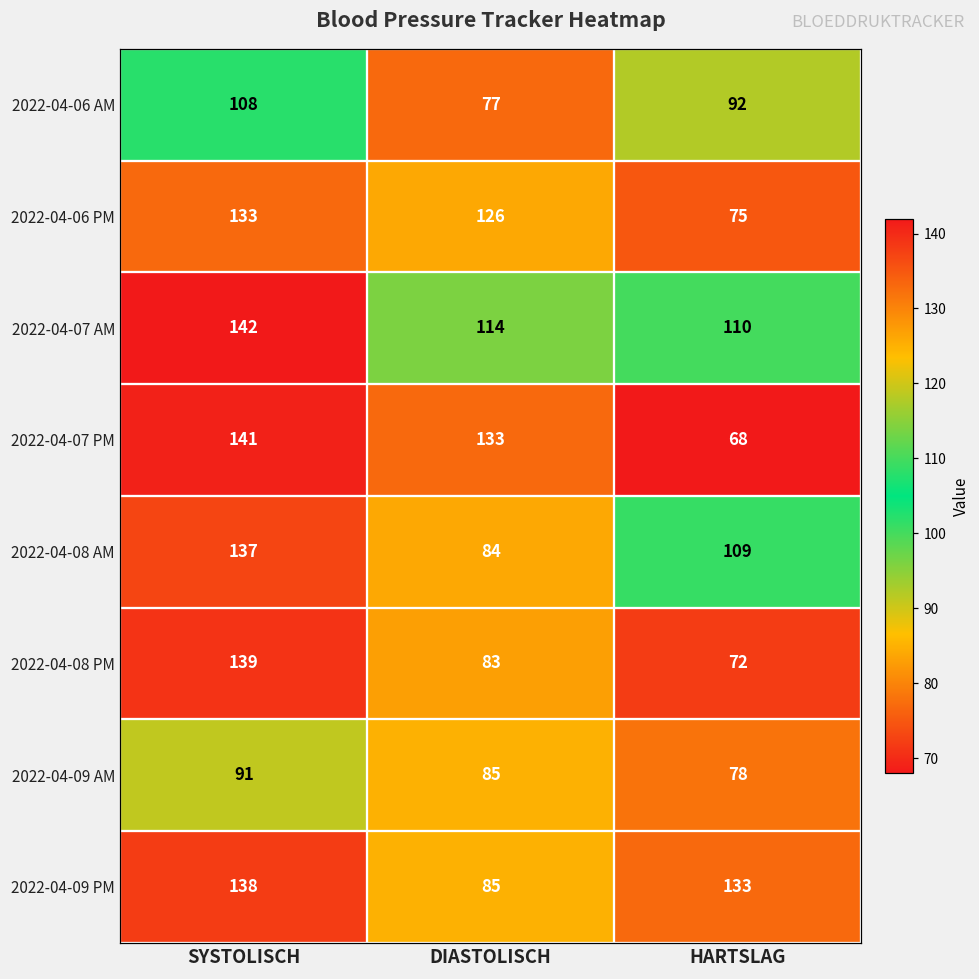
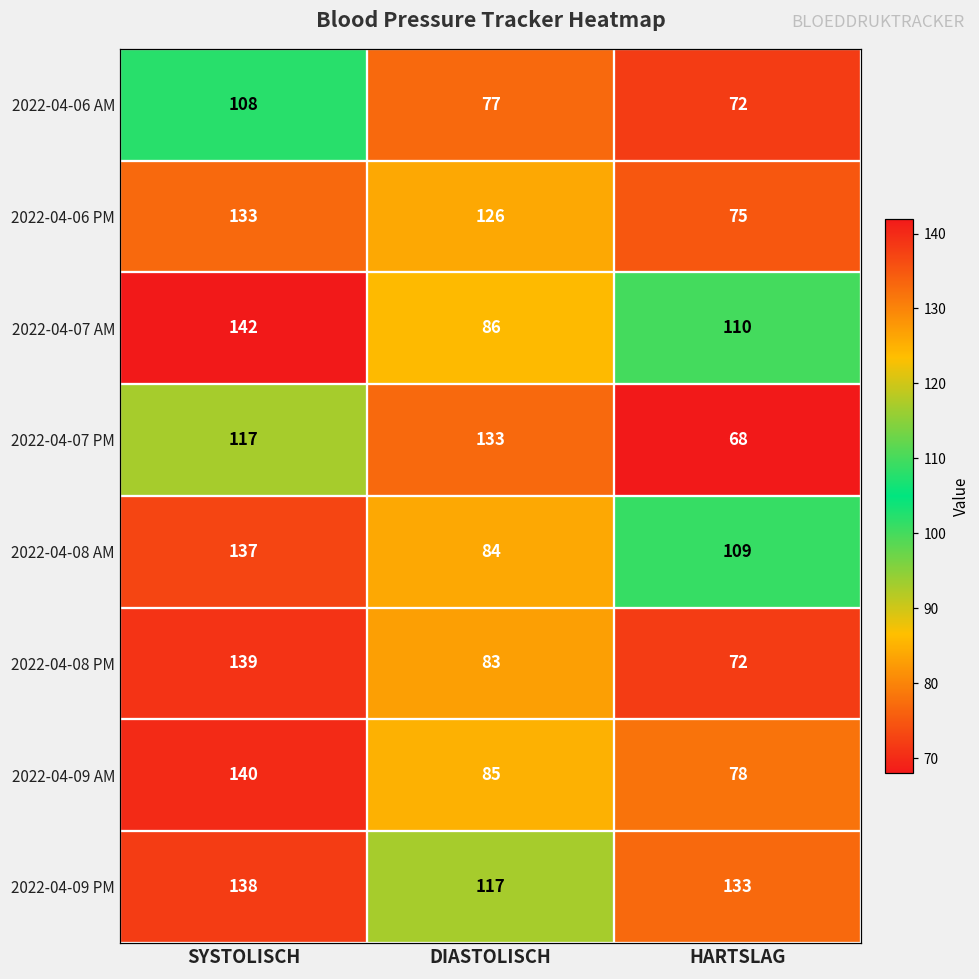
2022-04-06 AM, HARTSLAG: 92 -> 72
2022-04-07 AM, DIASTOLISCH: 114 -> 86
2022-04-07 PM, SYSTOLISCH: 141 -> 117
2022-04-09 AM, SYSTOLISCH: 91 -> 140
2022-04-09 PM, DIASTOLISCH: 85 -> 117
